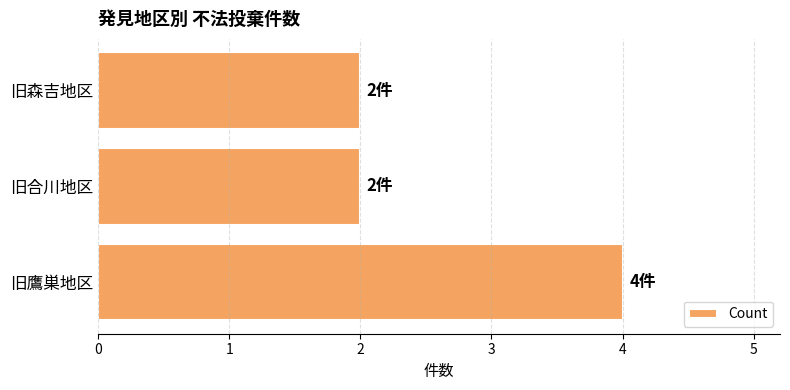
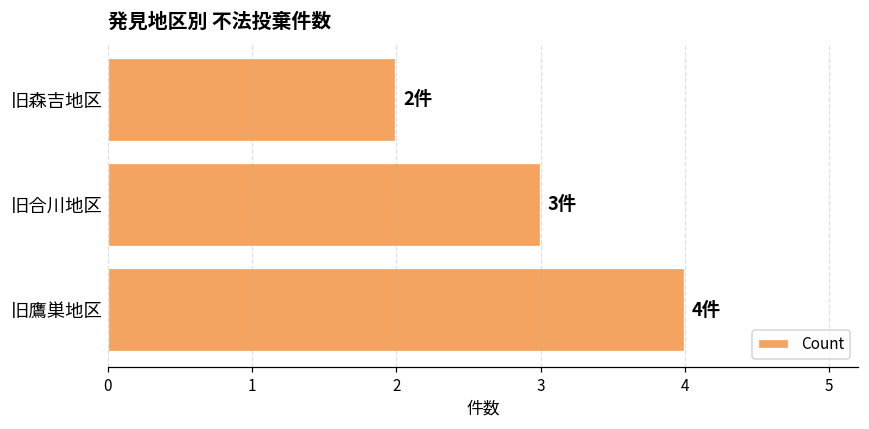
旧合川地区: 2件 -> 3件
